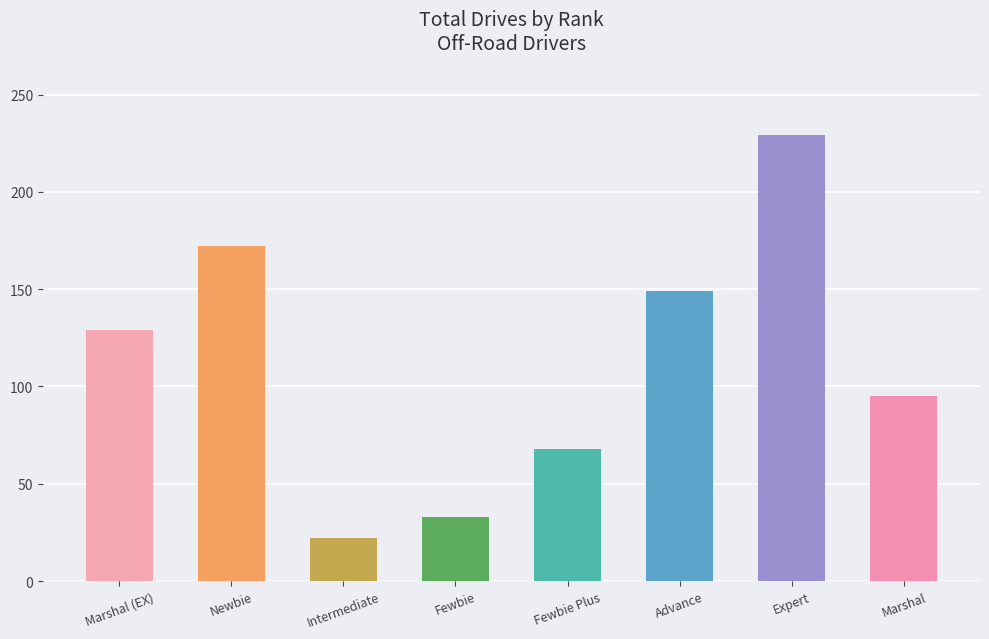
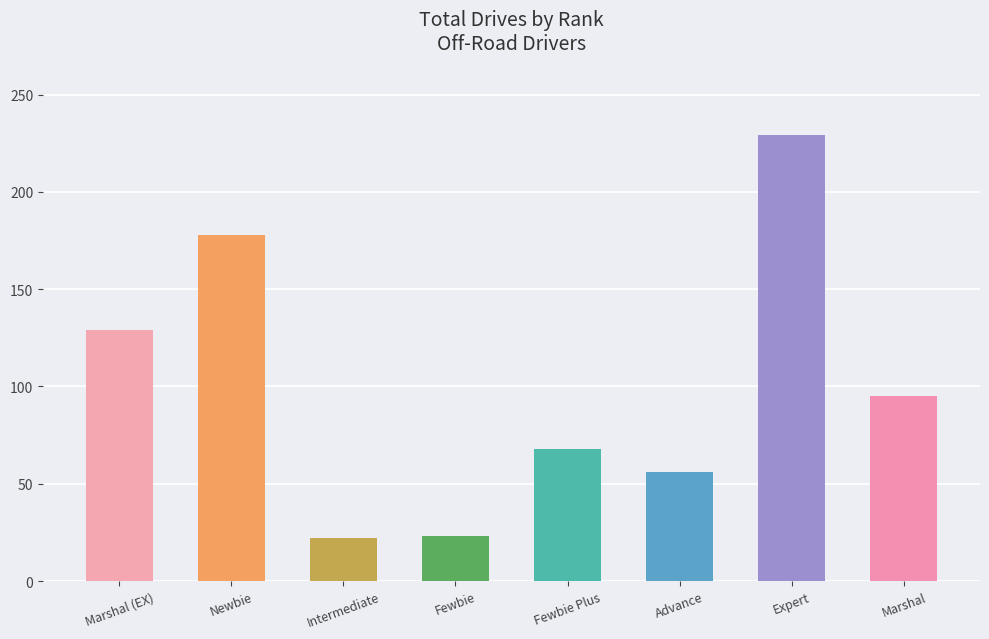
Newbie: 172 -> 178
Fewbie: 33 -> 23
Advance: 149 -> 56
